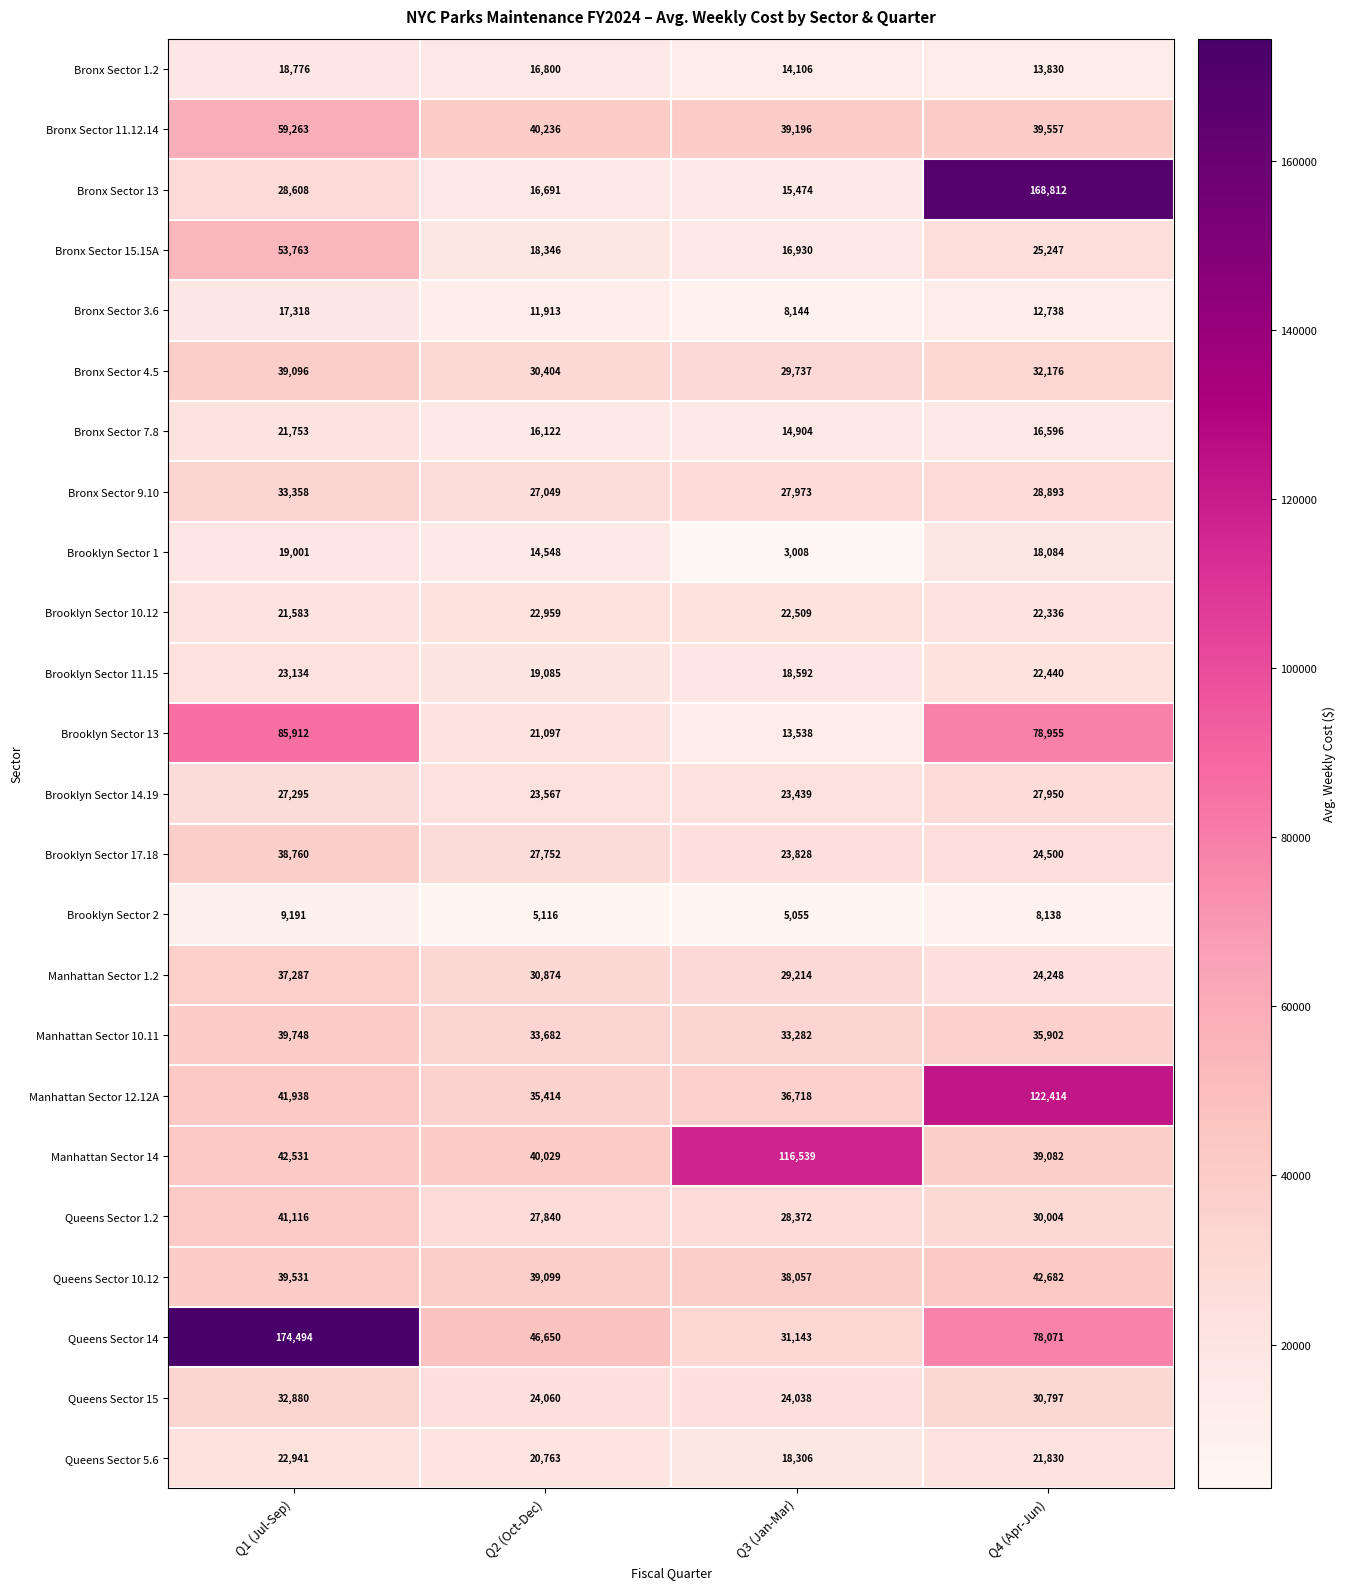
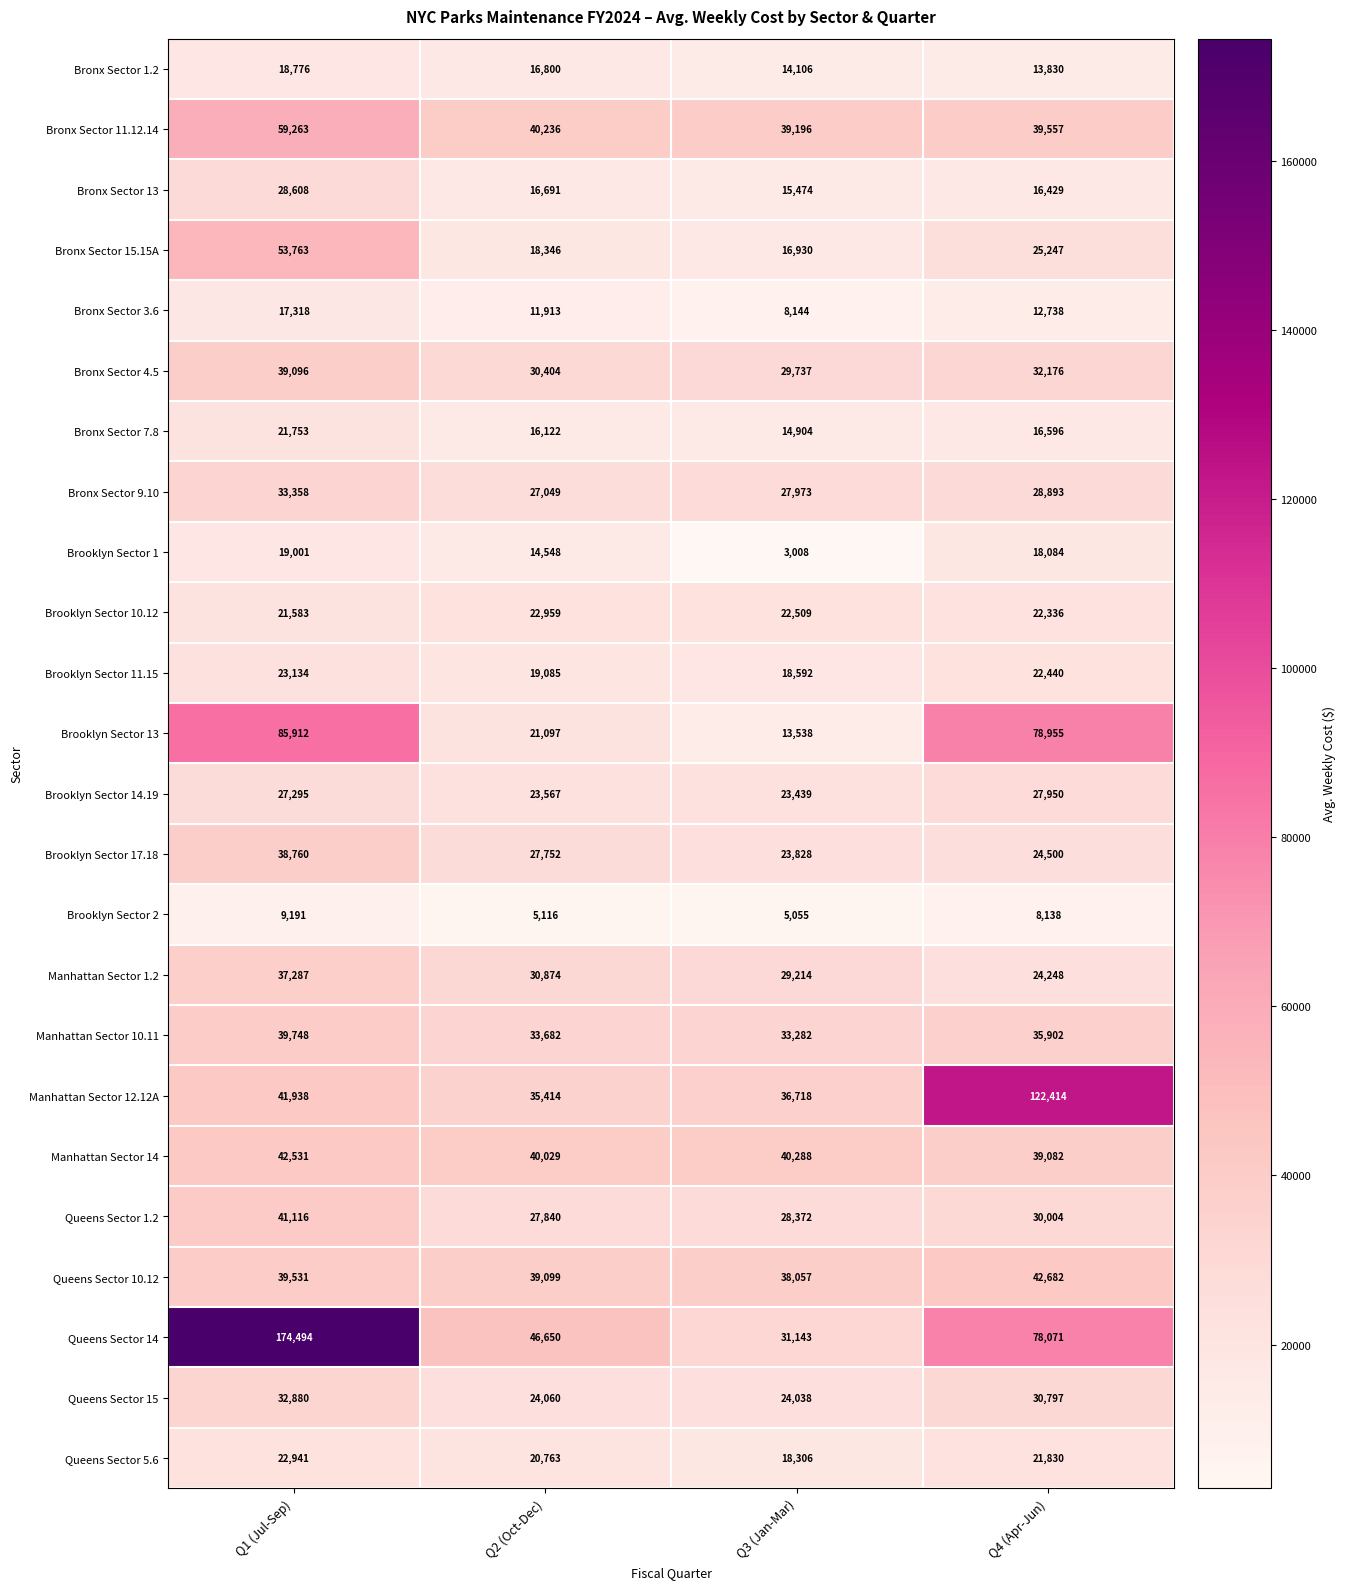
Bronx Sector 13, Q4 (Apr-Jun): 168,812 -> 16,429
Manhattan Sector 14, Q3 (Jan-Mar): 116,539 -> 40,288
